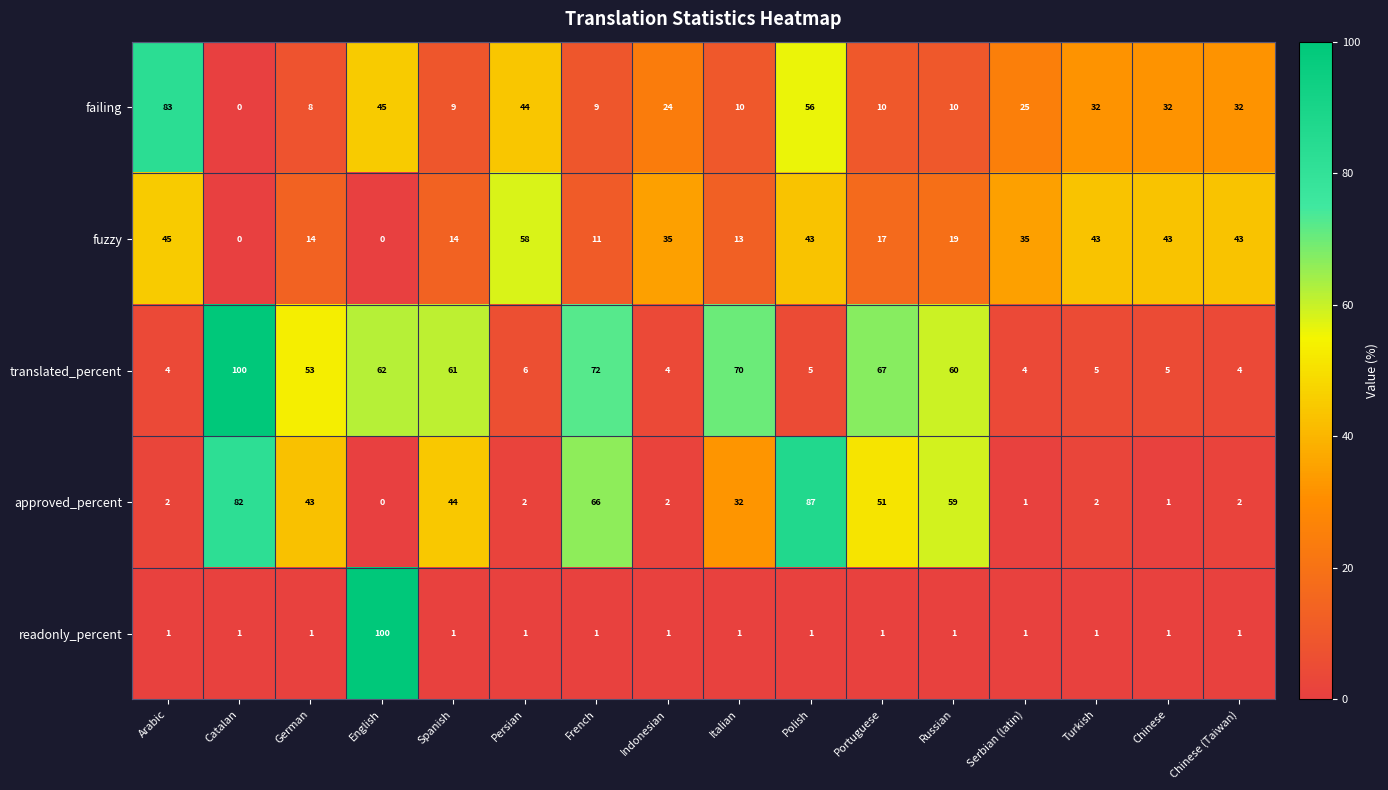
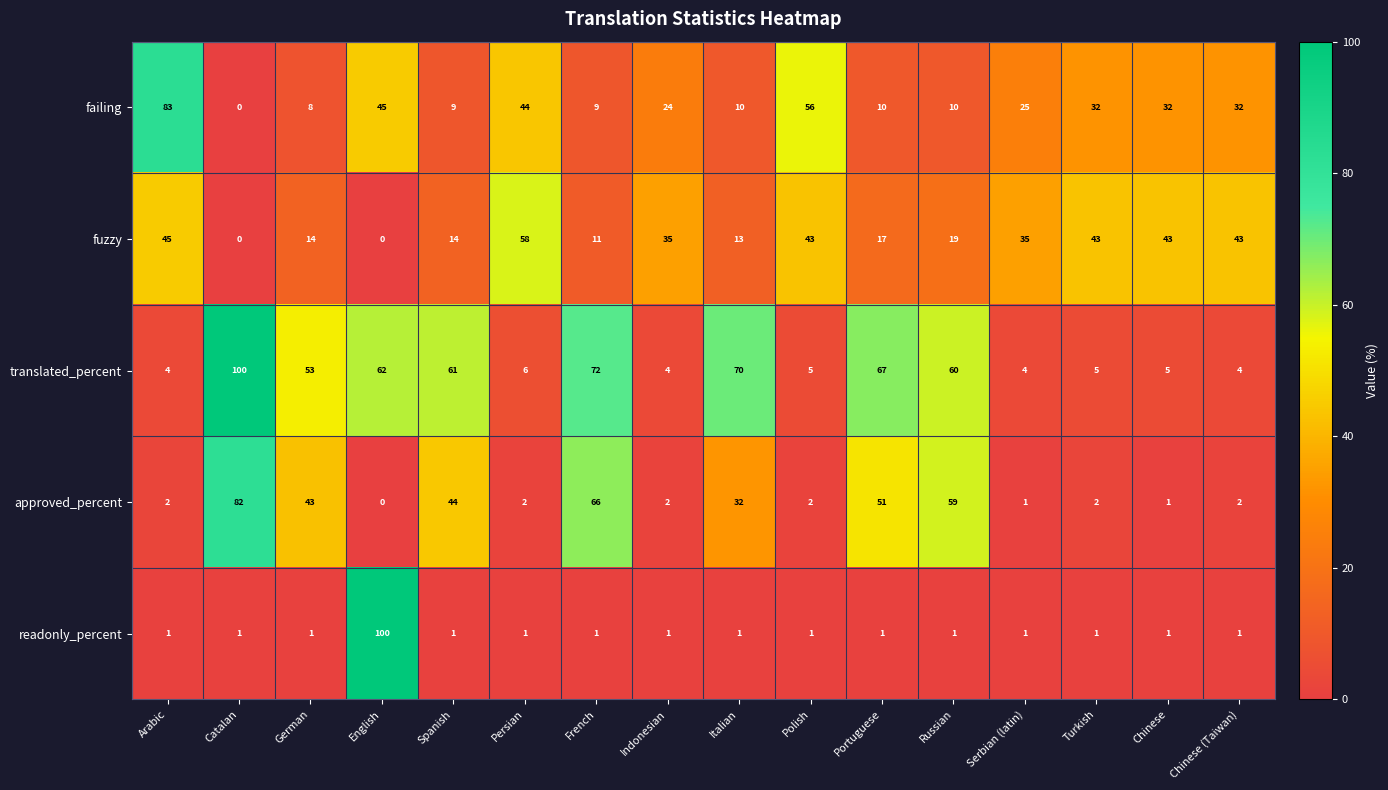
approved_percent, Polish: 87 -> 2
